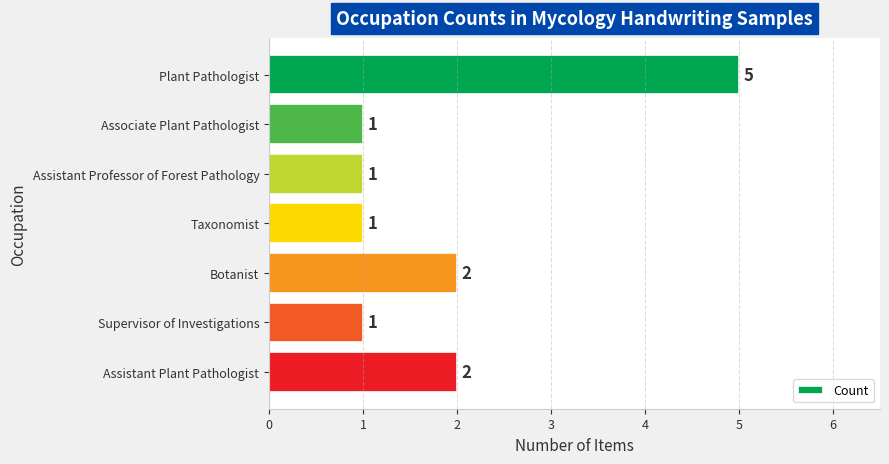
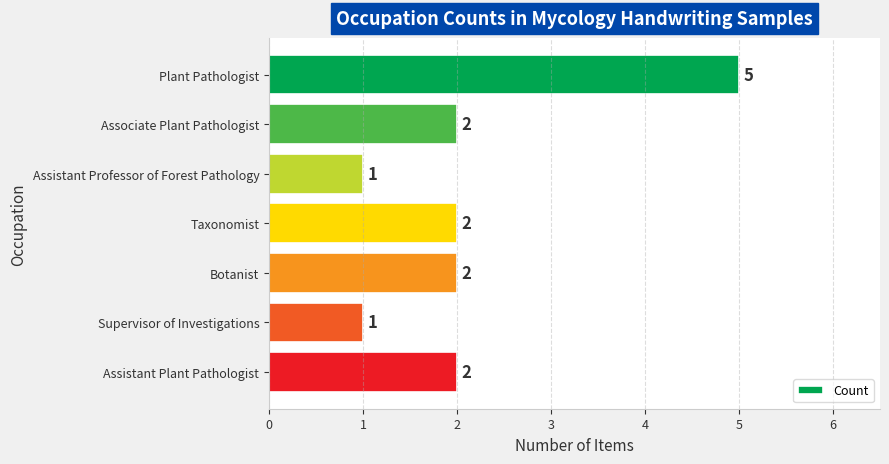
Associate Plant Pathologist: 1 -> 2
Taxonomist: 1 -> 2
